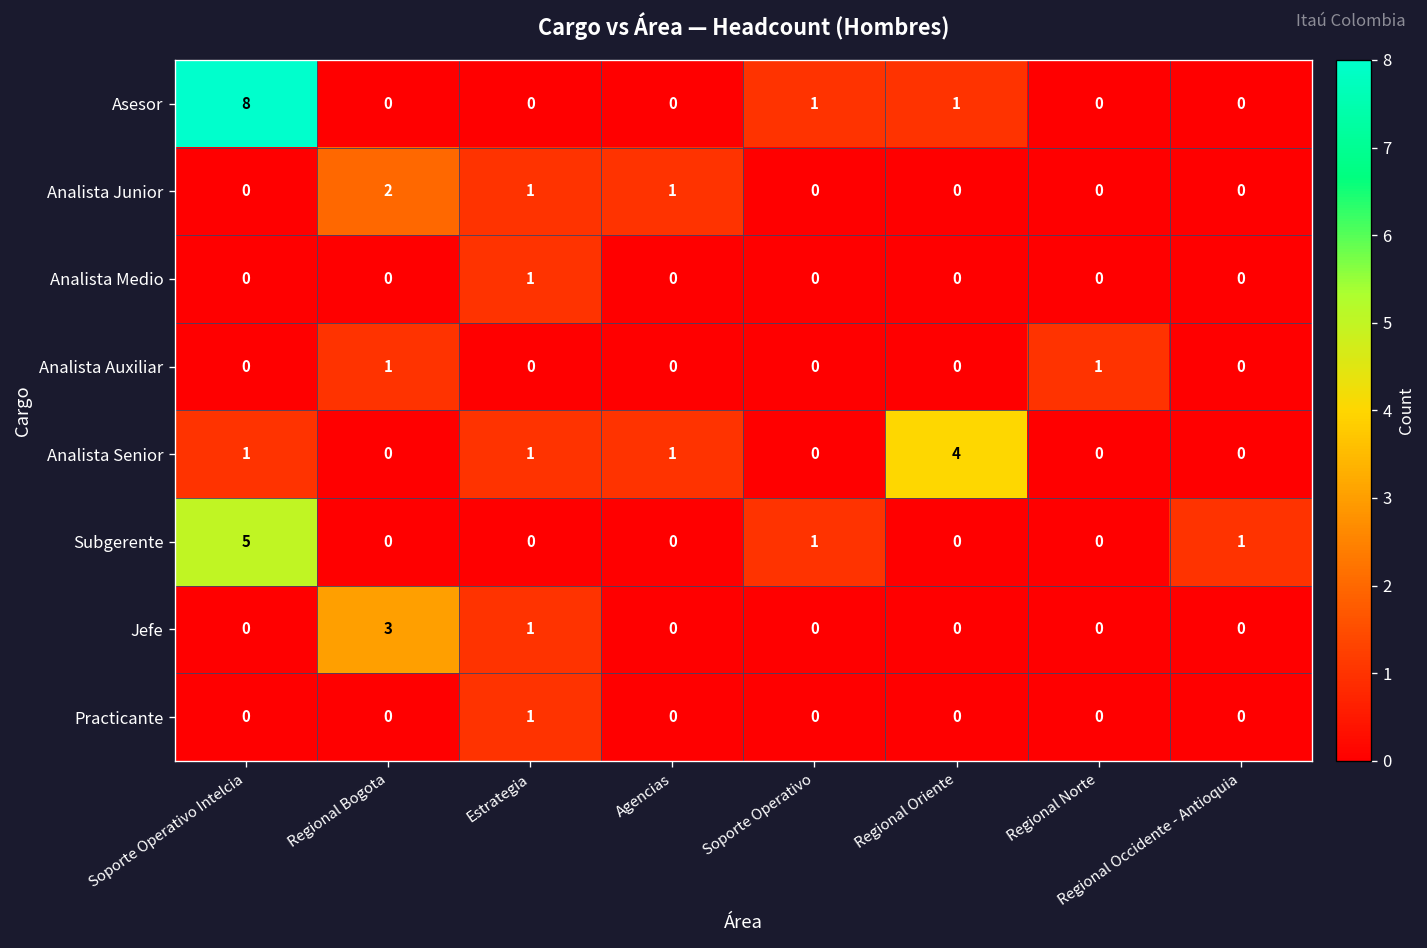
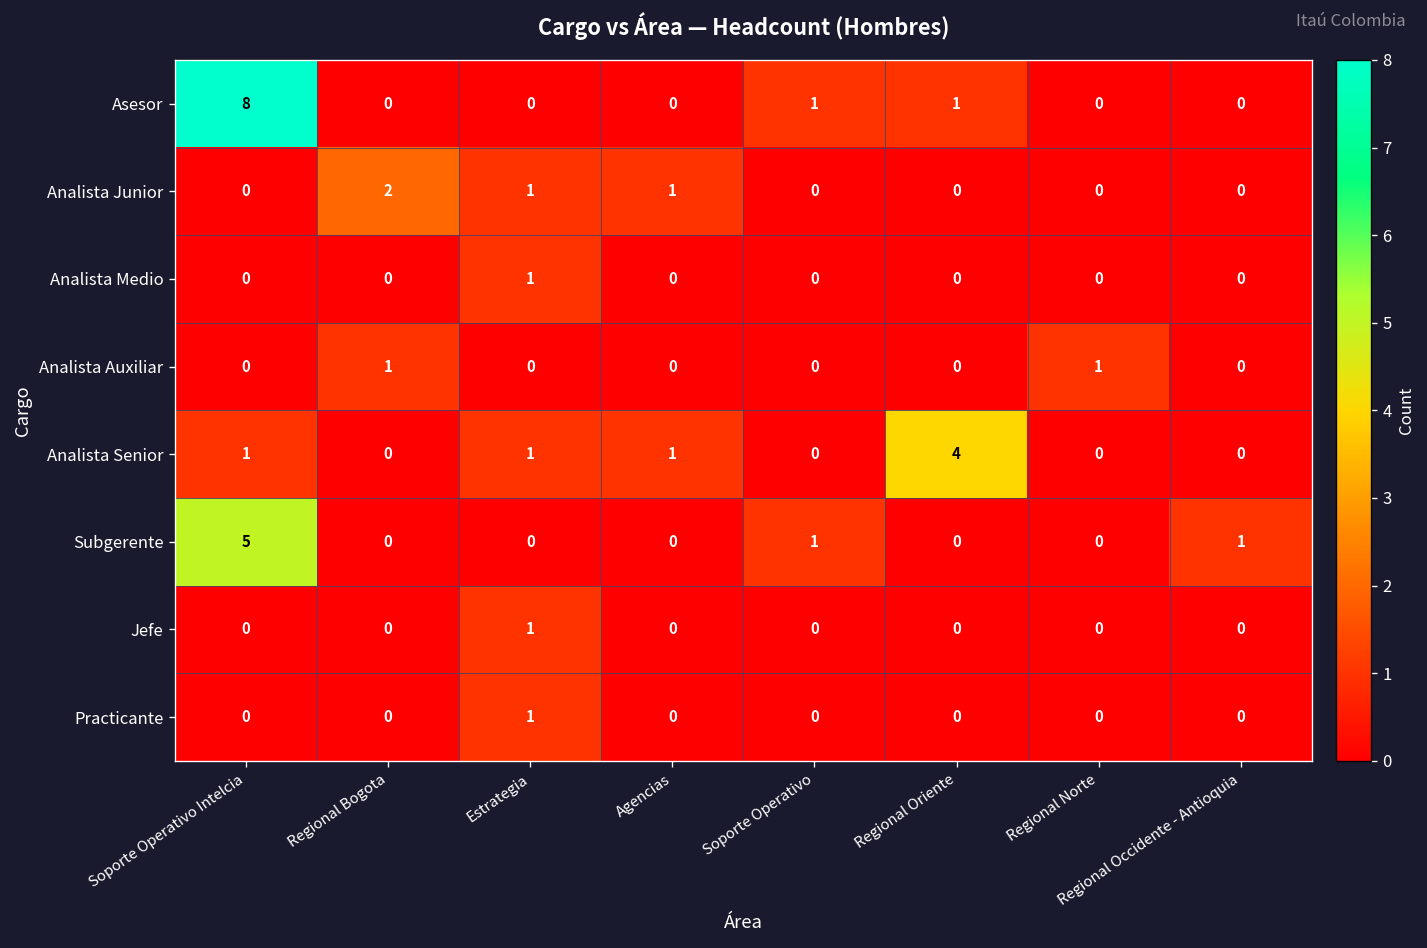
Jefe, Regional Bogota: 3 -> 0
